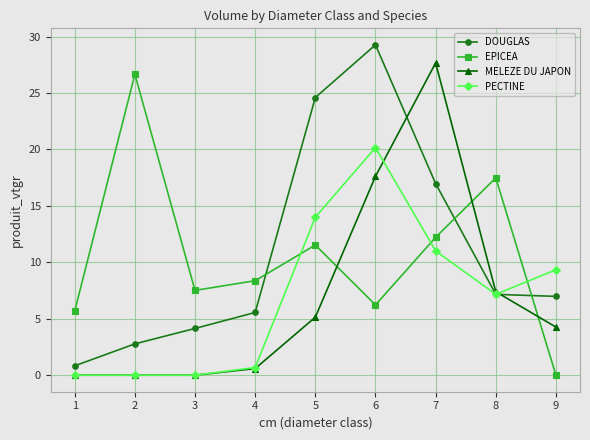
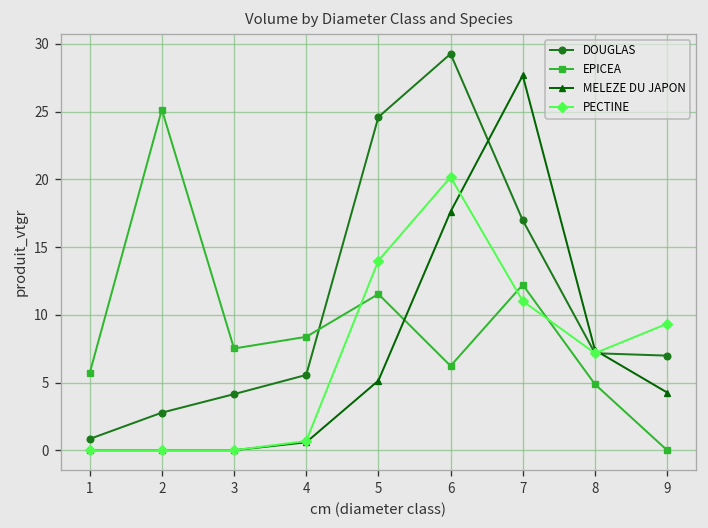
EPICEA, 2: 26.7 -> 25.2
EPICEA, 8: 17.5 -> 4.9
